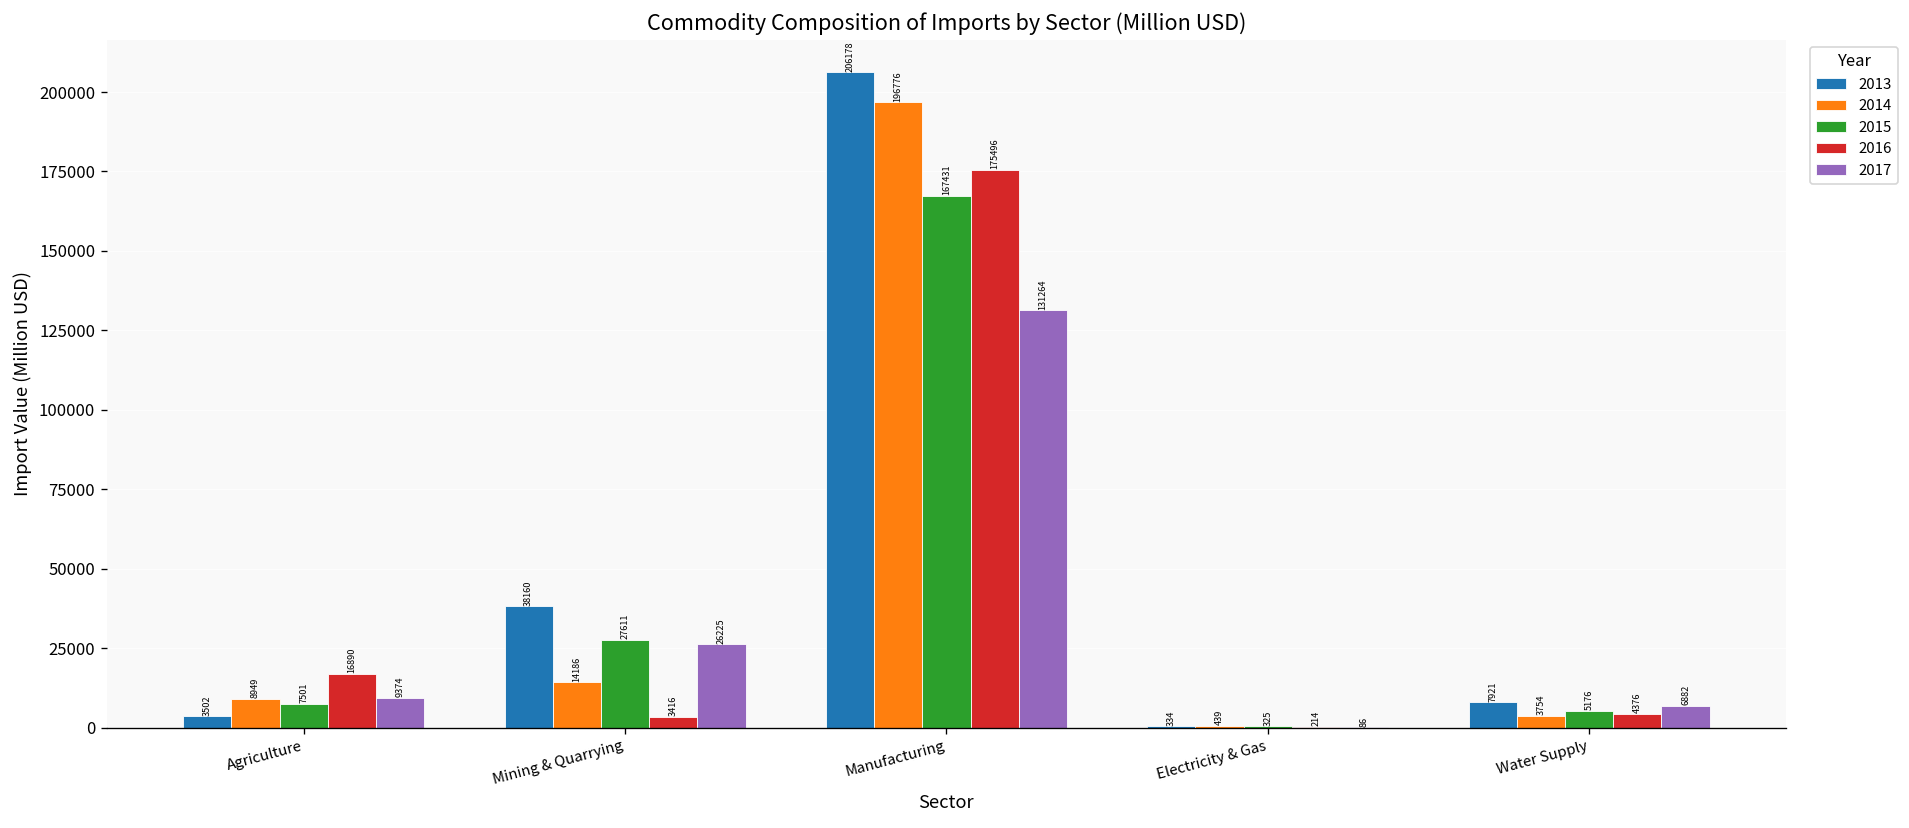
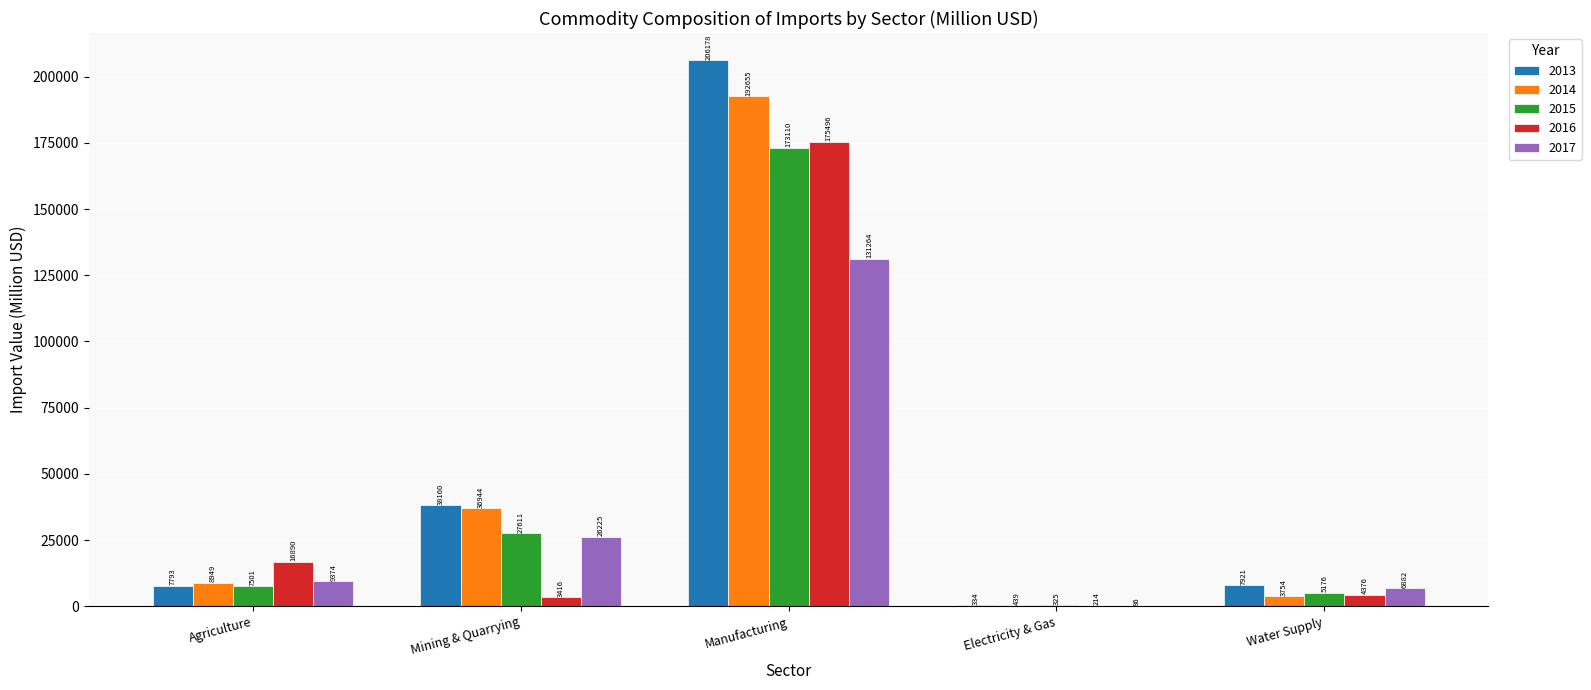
2013, Agriculture: 3502 -> 7793
2014, Mining & Quarrying: 14186 -> 36944
2014, Manufacturing: 196776 -> 192655
2015, Manufacturing: 167431 -> 173110
